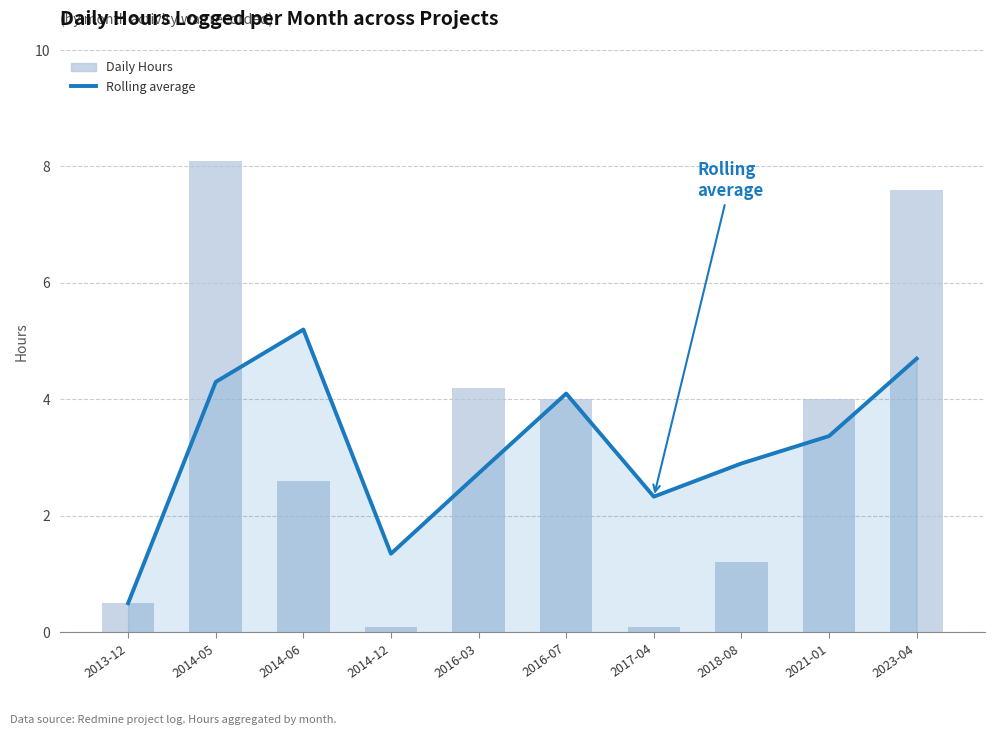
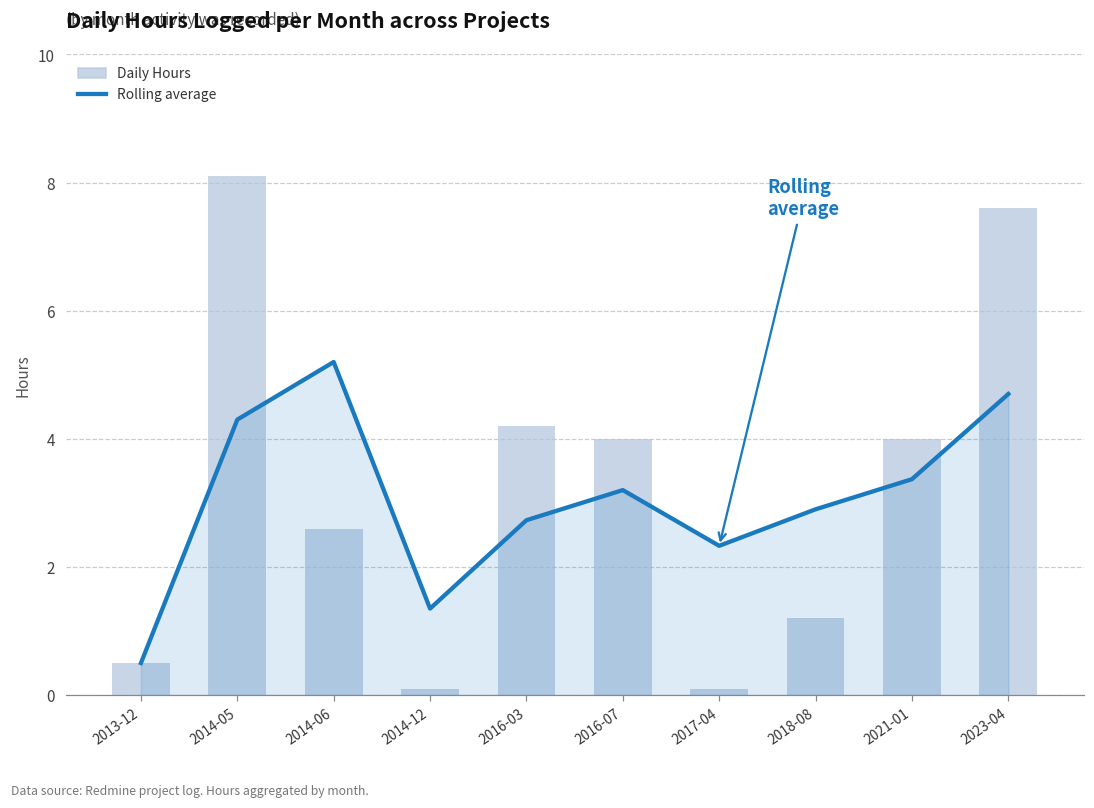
Rolling average, 2016-07: 4.1 -> 3.2
